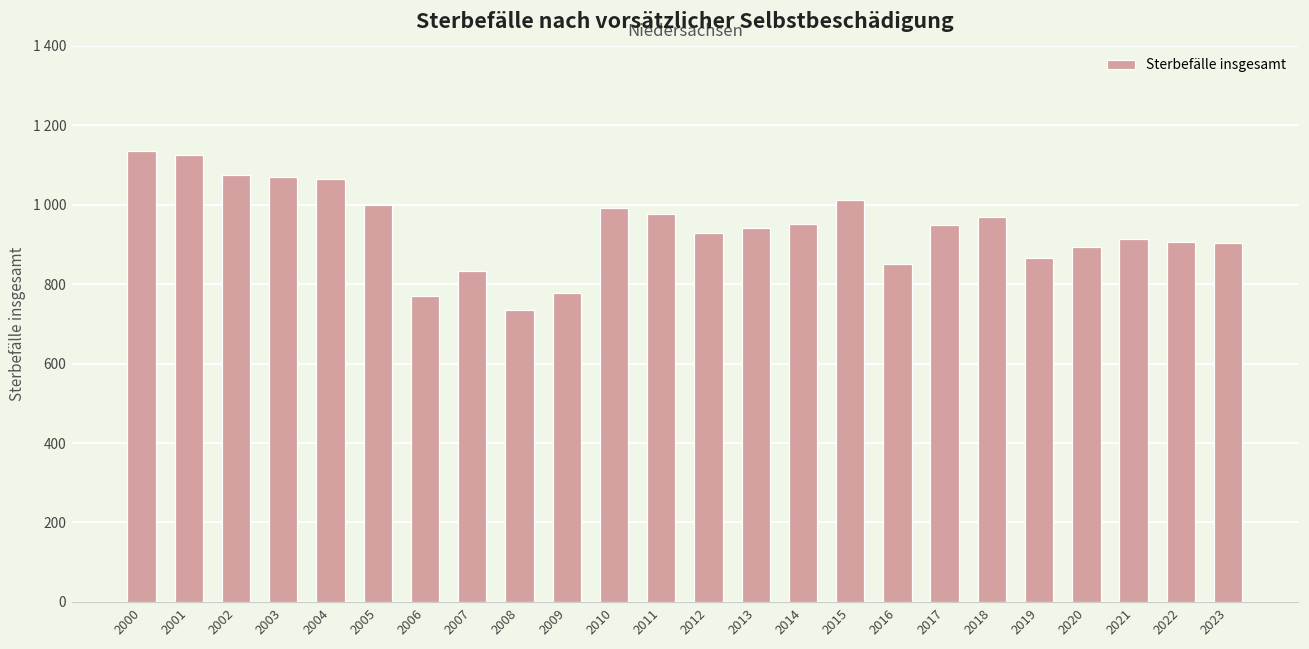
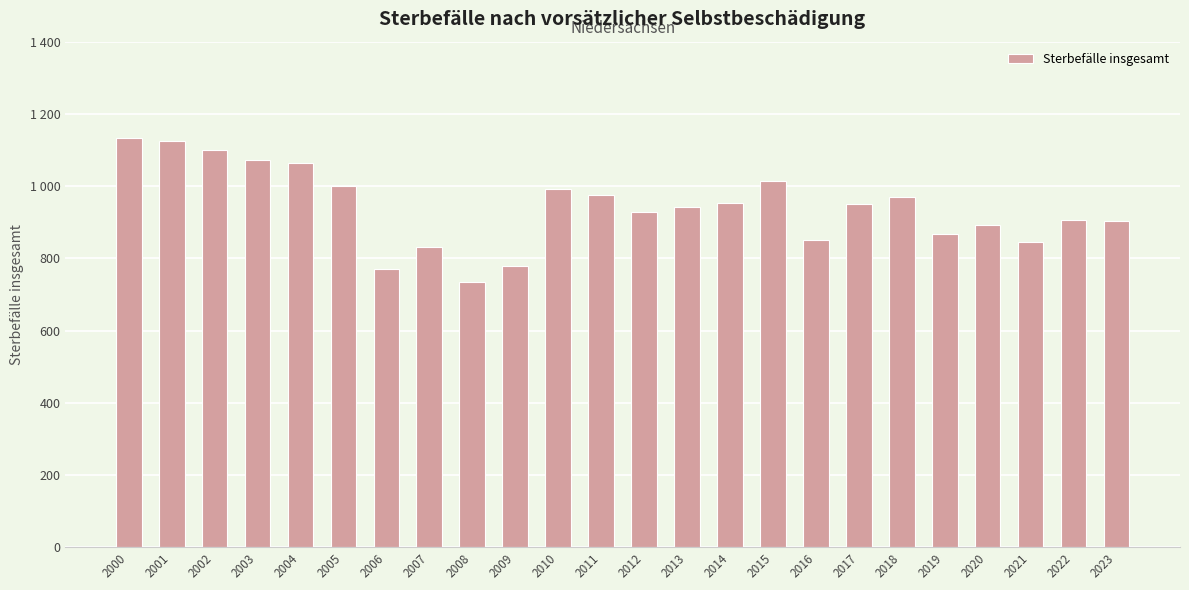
2002: 1080 -> 1100
2021: 910 -> 840
